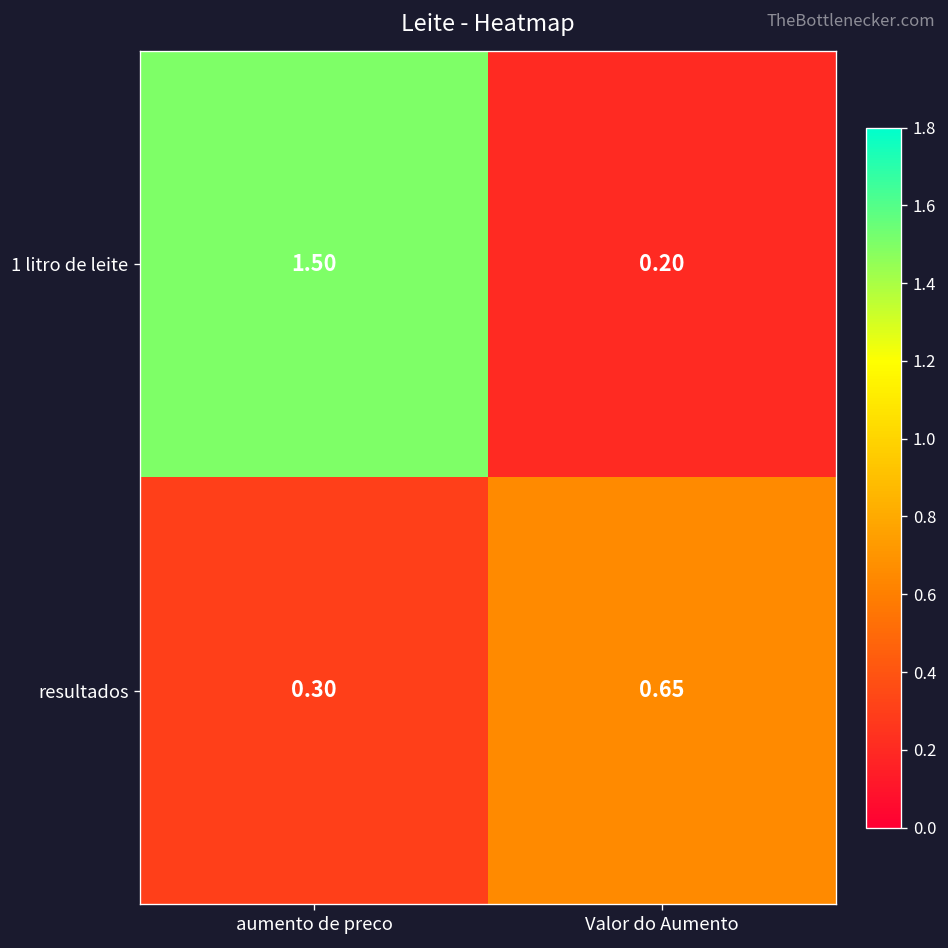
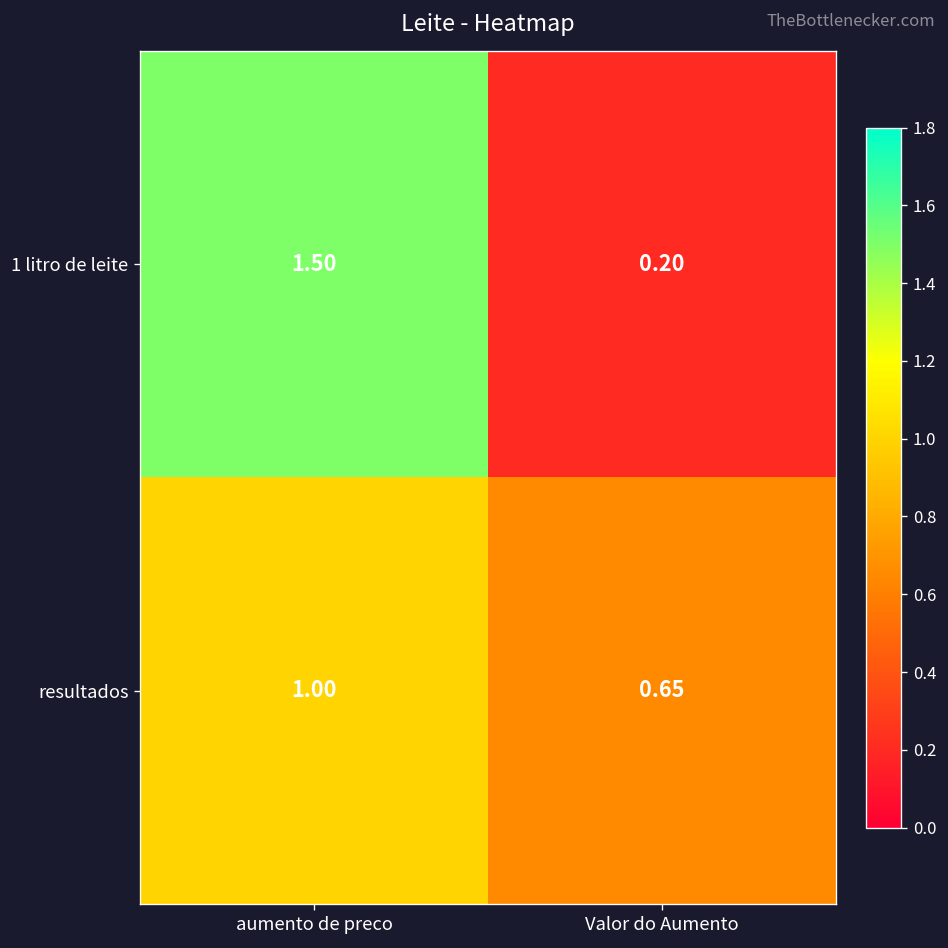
resultados, aumento de preco: 0.30 -> 1.00
